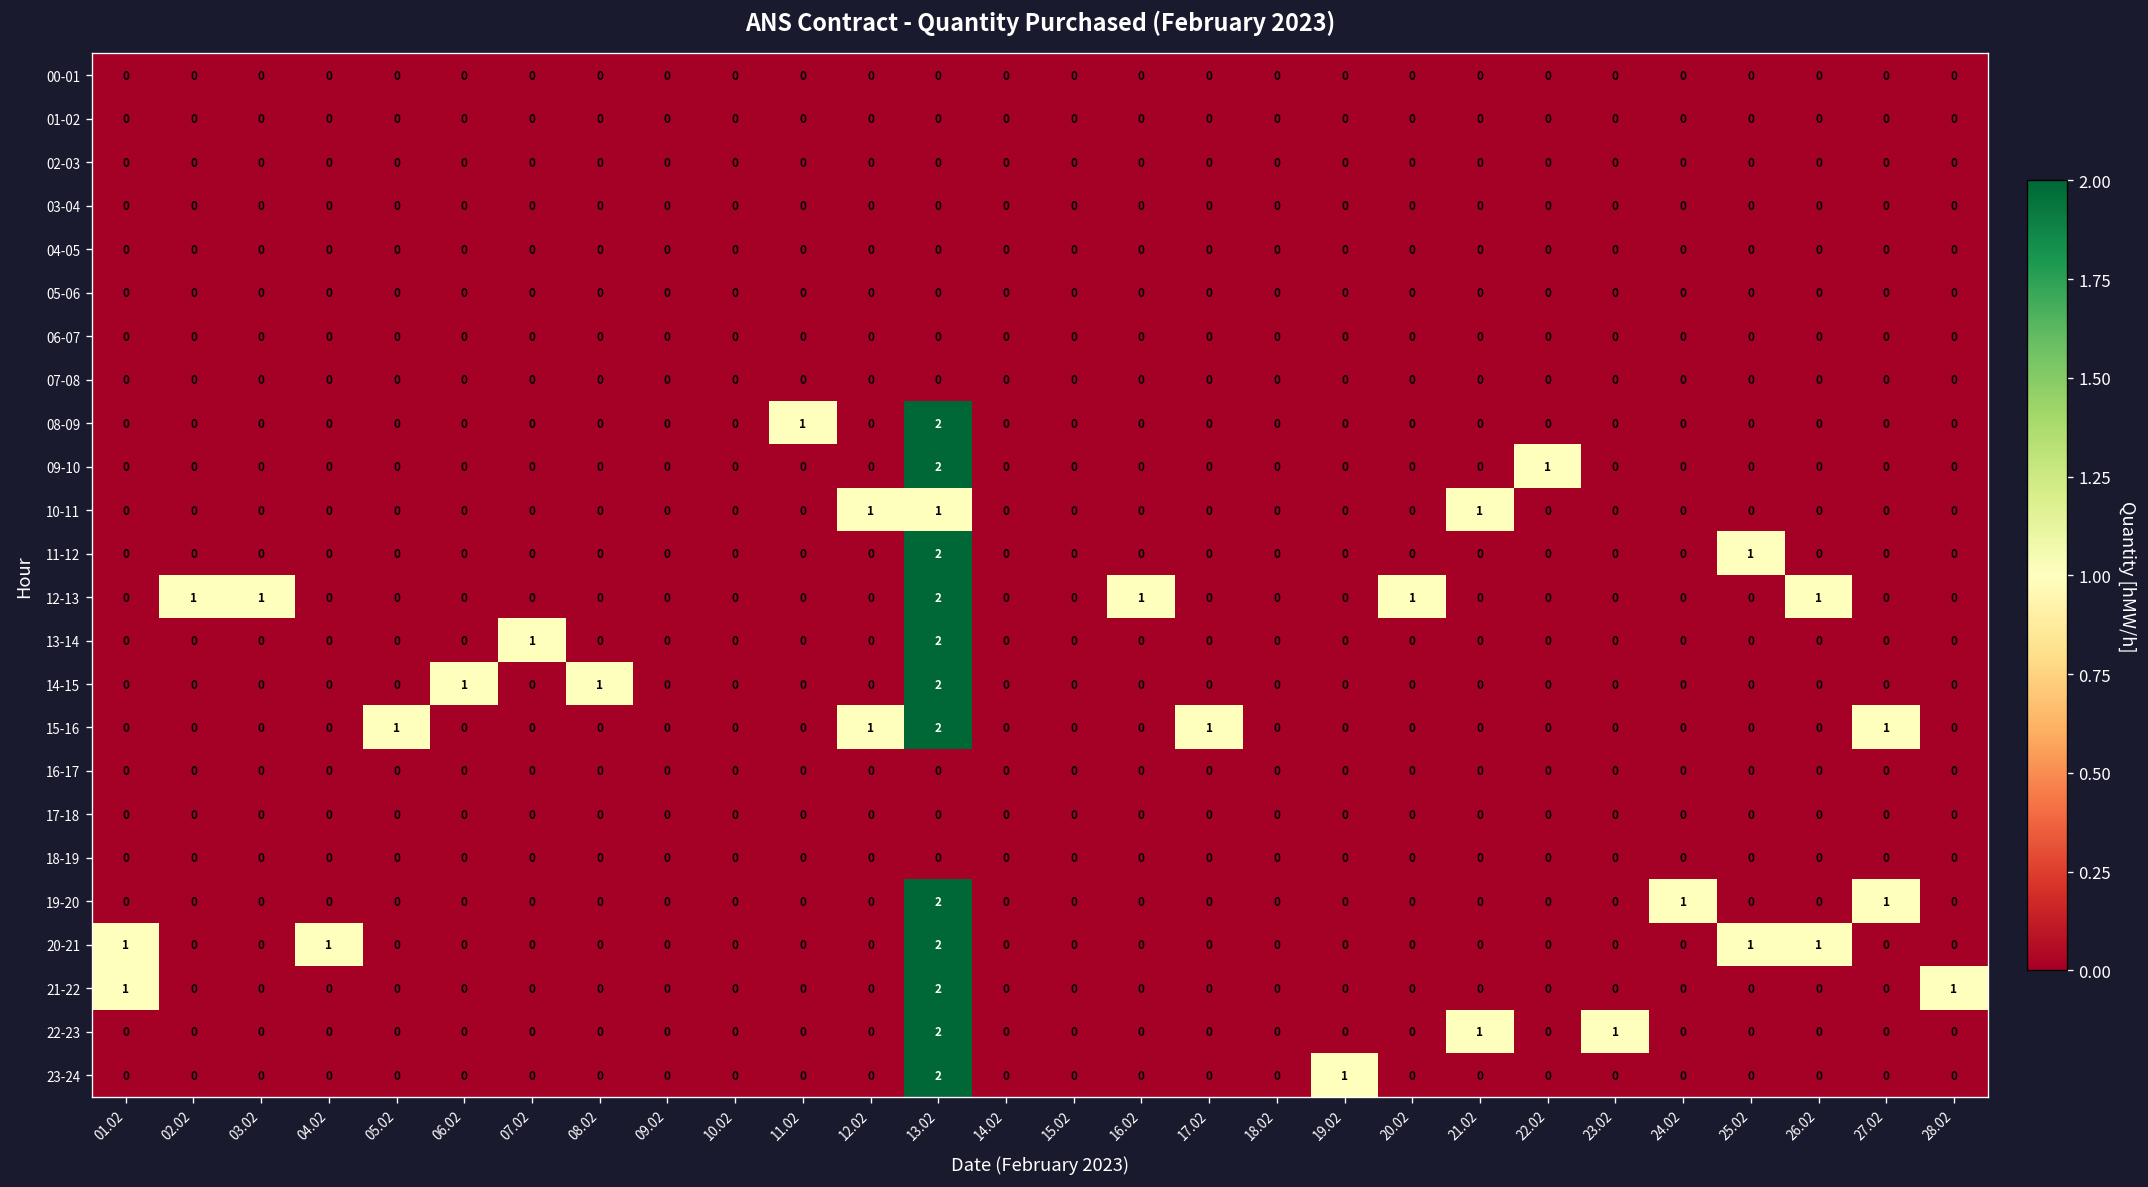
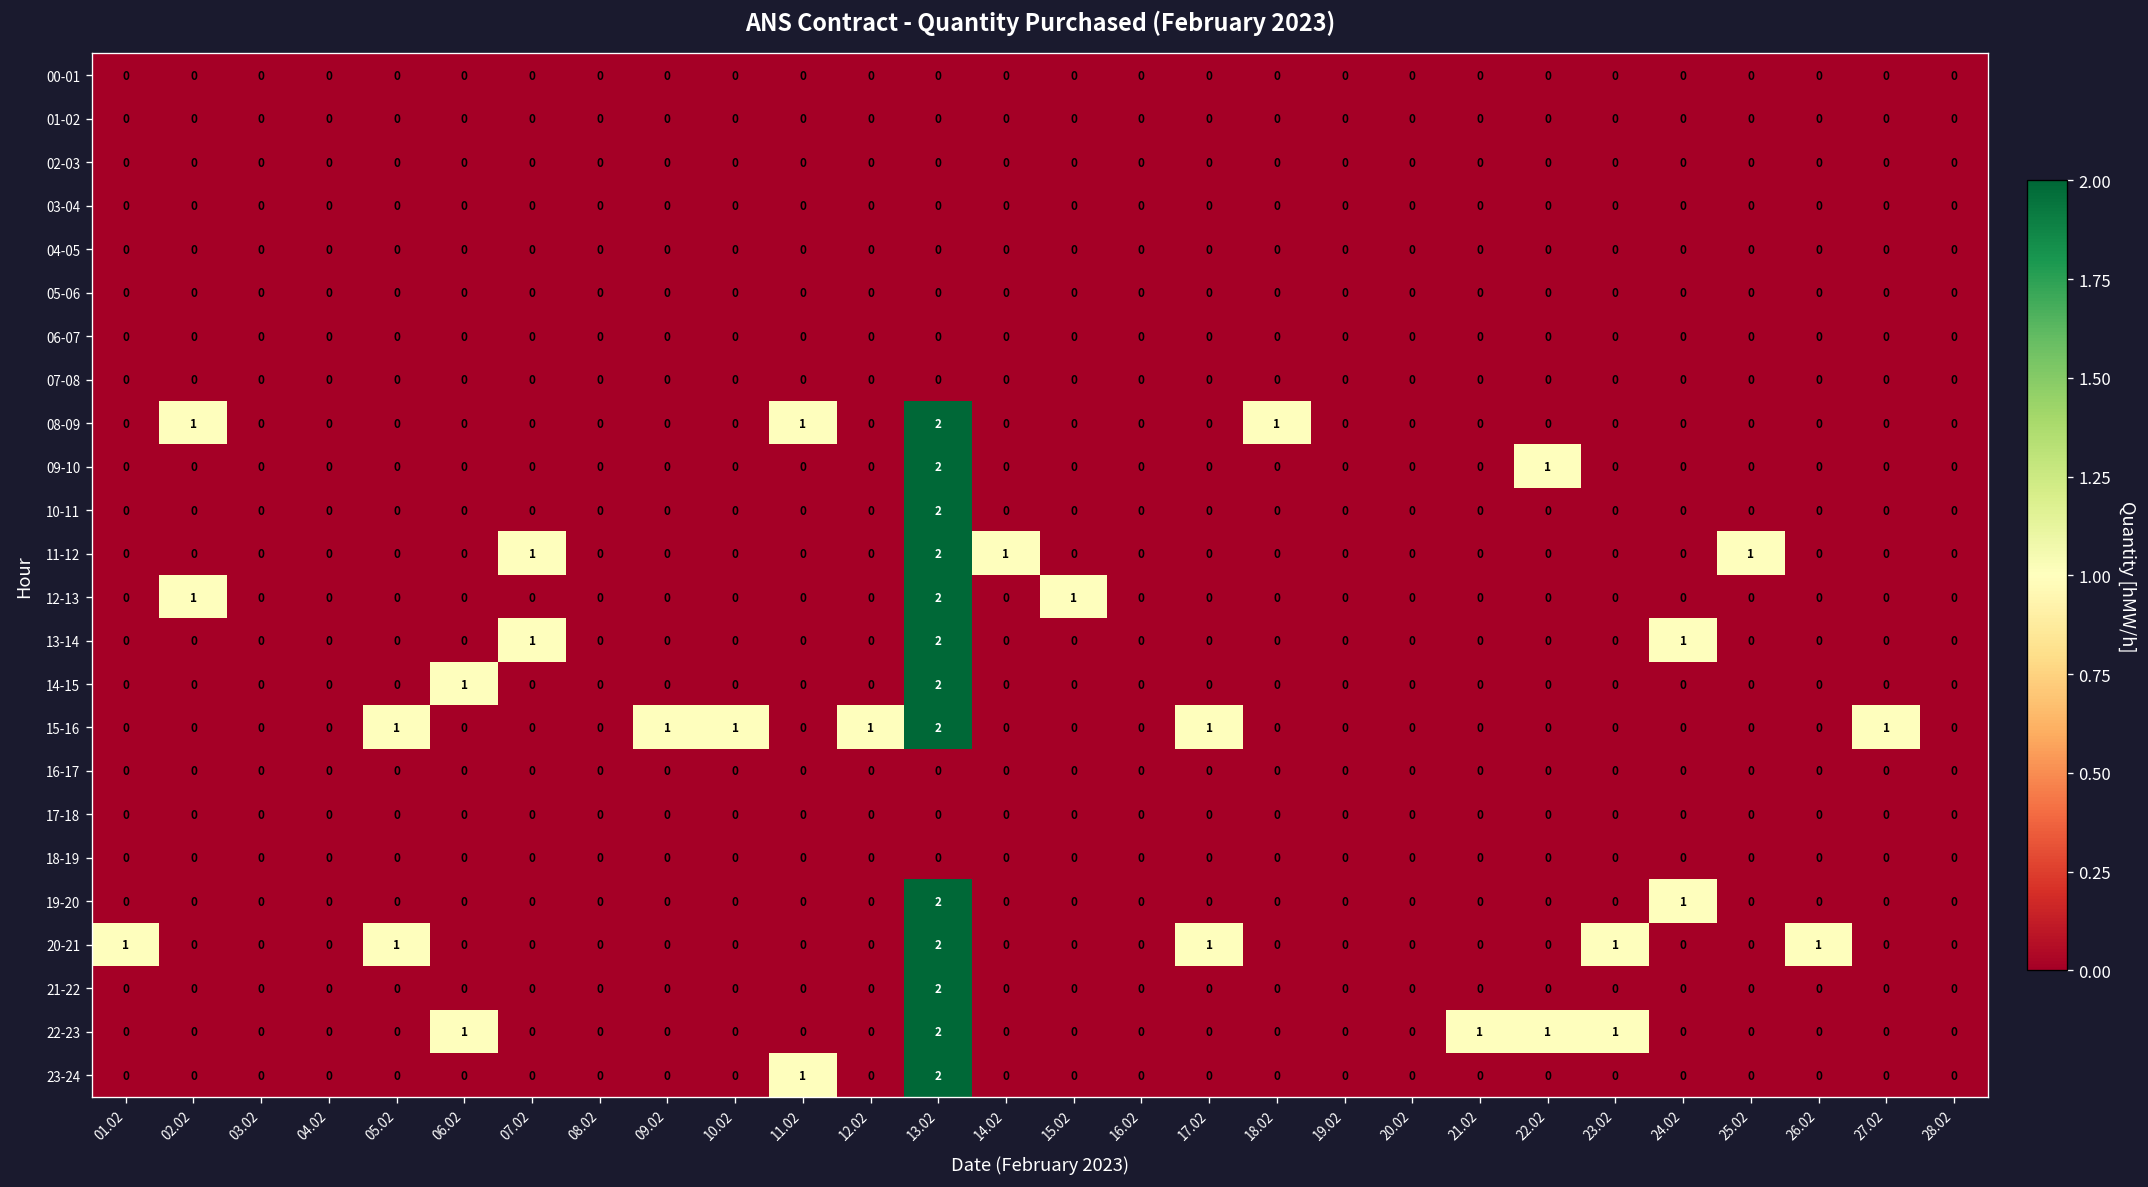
08-09, 02.02: 0 -> 1
08-09, 18.02: 0 -> 1
10-11, 12.02: 1 -> 0
10-11, 13.02: 1 -> 2
10-11, 21.02: 1 -> 0
11-12, 07.02: 0 -> 1
11-12, 14.02: 0 -> 1
12-13, 03.02: 1 -> 0
12-13, 15.02: 0 -> 1
12-13, 16.02: 1 -> 0
12-13, 20.02: 1 -> 0
12-13, 26.02: 1 -> 0
13-14, 24.02: 0 -> 1
14-15, 08.02: 1 -> 0
15-16, 09.02: 0 -> 1
15-16, 10.02: 0 -> 1
19-20, 27.02: 1 -> 0
20-21, 04.02: 1 -> 0
20-21, 05.02: 0 -> 1
20-21, 17.02: 0 -> 1
20-21, 23.02: 0 -> 1
20-21, 25.02: 1 -> 0
21-22, 01.02: 1 -> 0
21-22, 28.02: 1 -> 0
22-23, 06.02: 0 -> 1
22-23, 22.02: 0 -> 1
23-24, 11.02: 0 -> 1
23-24, 19.02: 1 -> 0
